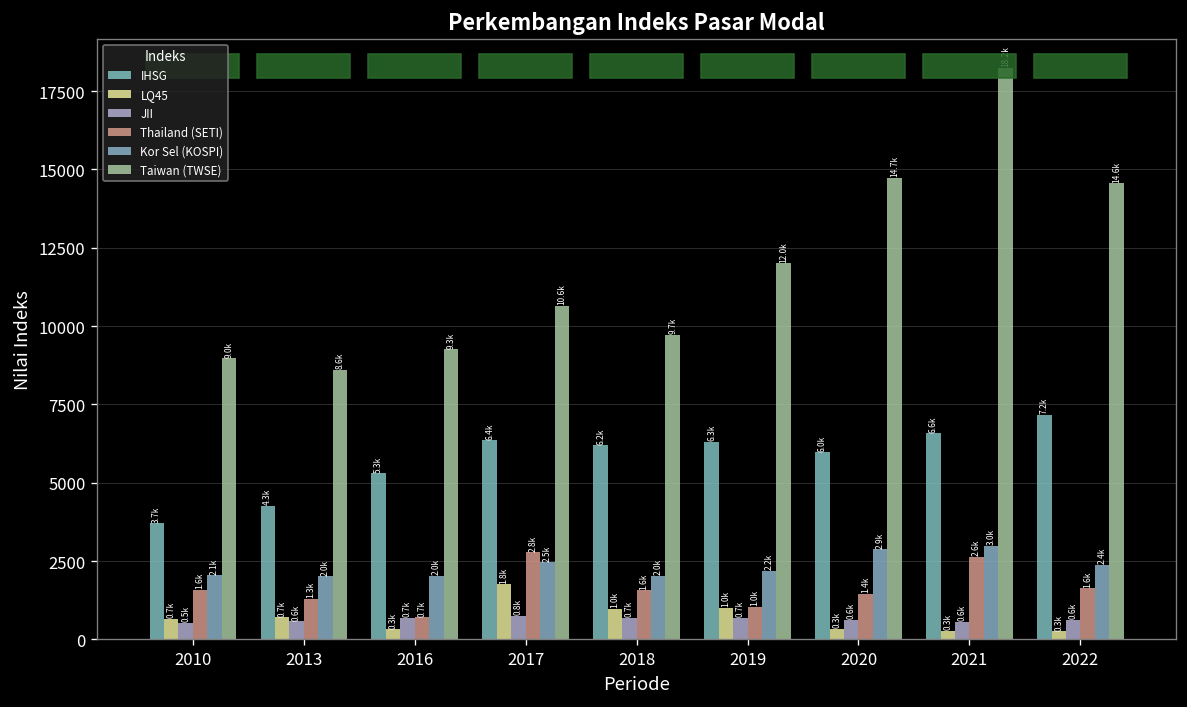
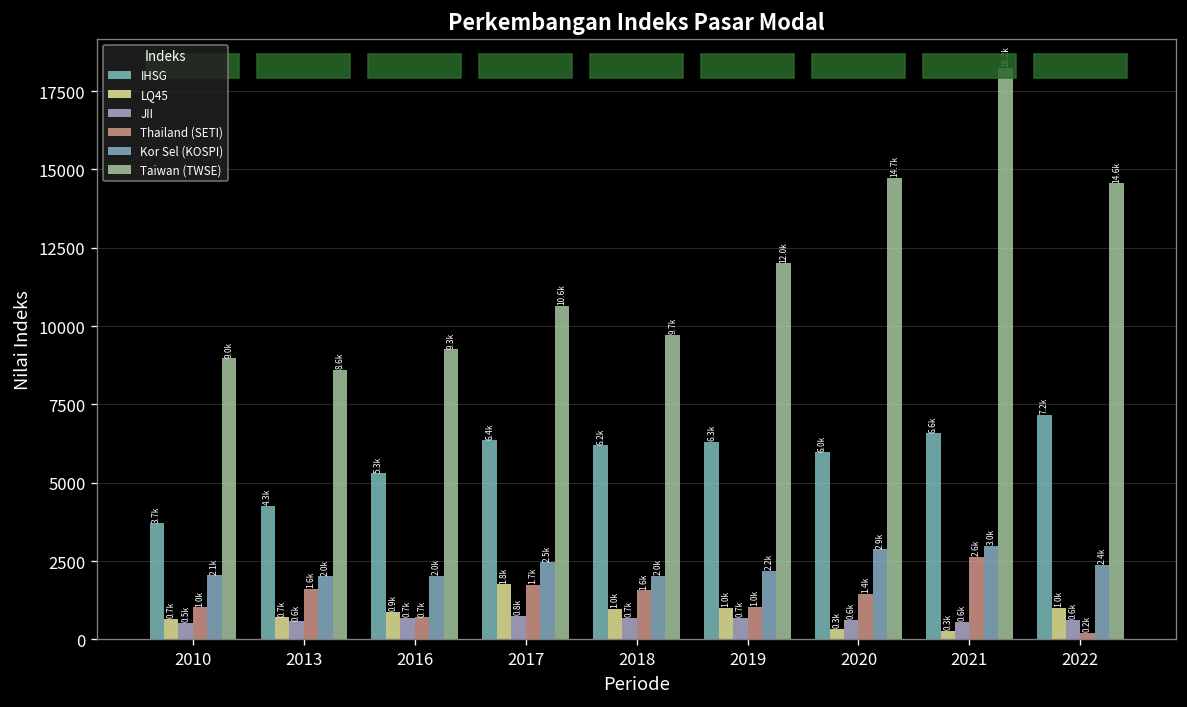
Thailand (SETI), 2010: 1.6k -> 1.0k
Thailand (SETI), 2013: 1.3k -> 1.6k
LQ45, 2016: 0.3k -> 0.9k
Thailand (SETI), 2017: 2.8k -> 1.7k
LQ45, 2022: 0.3k -> 1.0k
Thailand (SETI), 2022: 1.6k -> 0.2k
